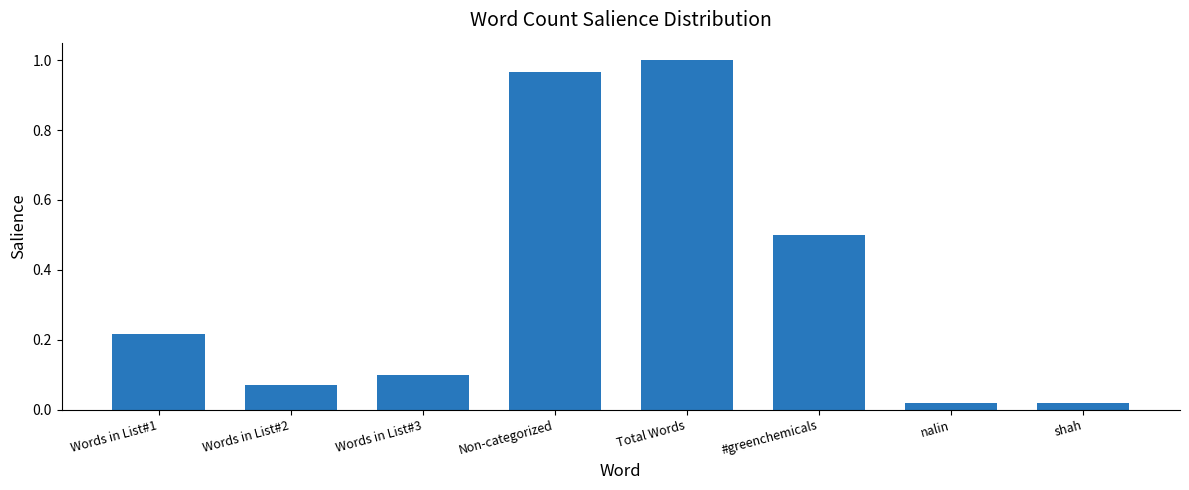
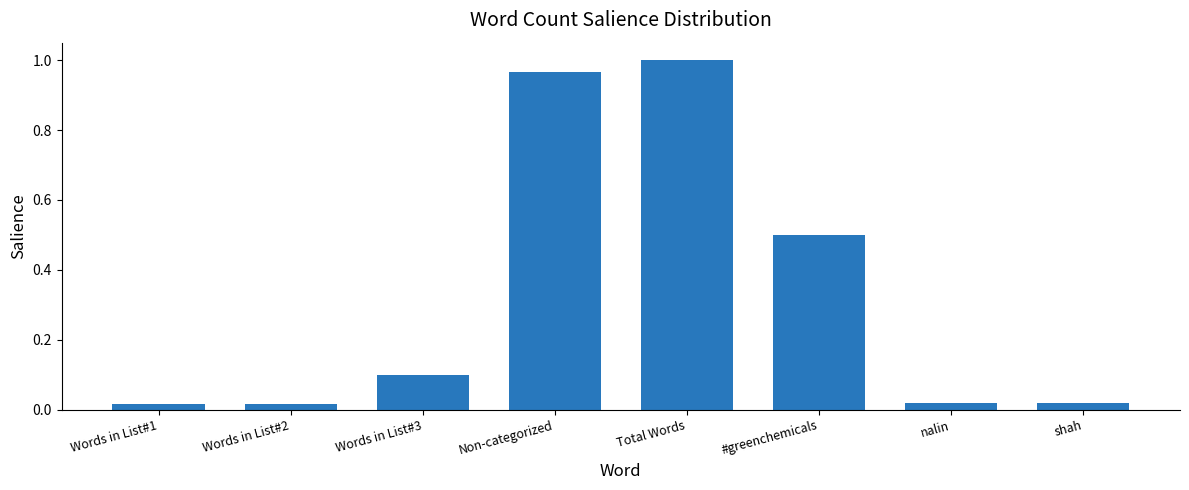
Words in List#1: 0.22 -> 0.02
Words in List#2: 0.07 -> 0.02
